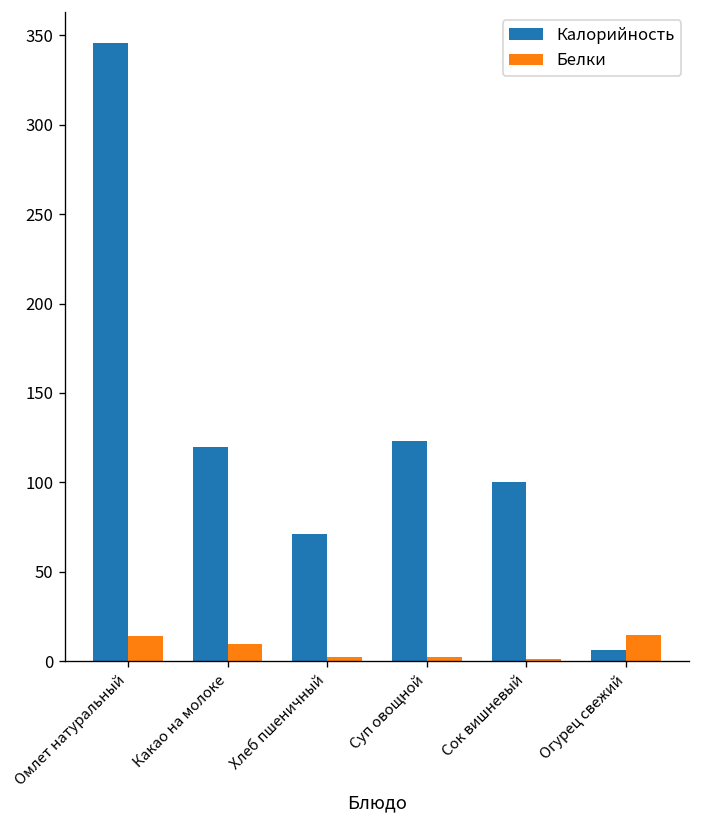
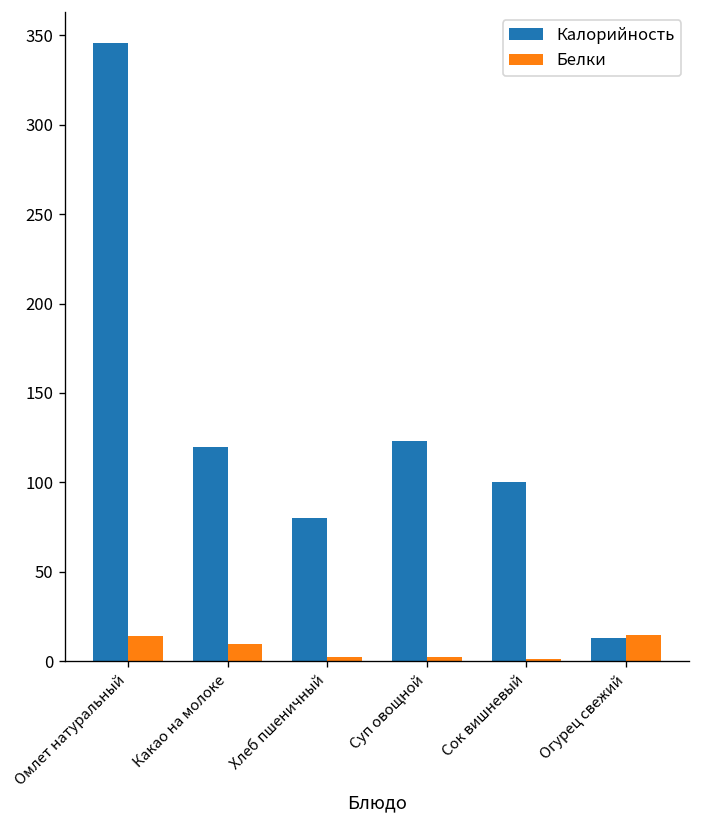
Калорийность, Хлеб пшеничный: 71 -> 80
Калорийность, Огурец свежий: 6 -> 13
